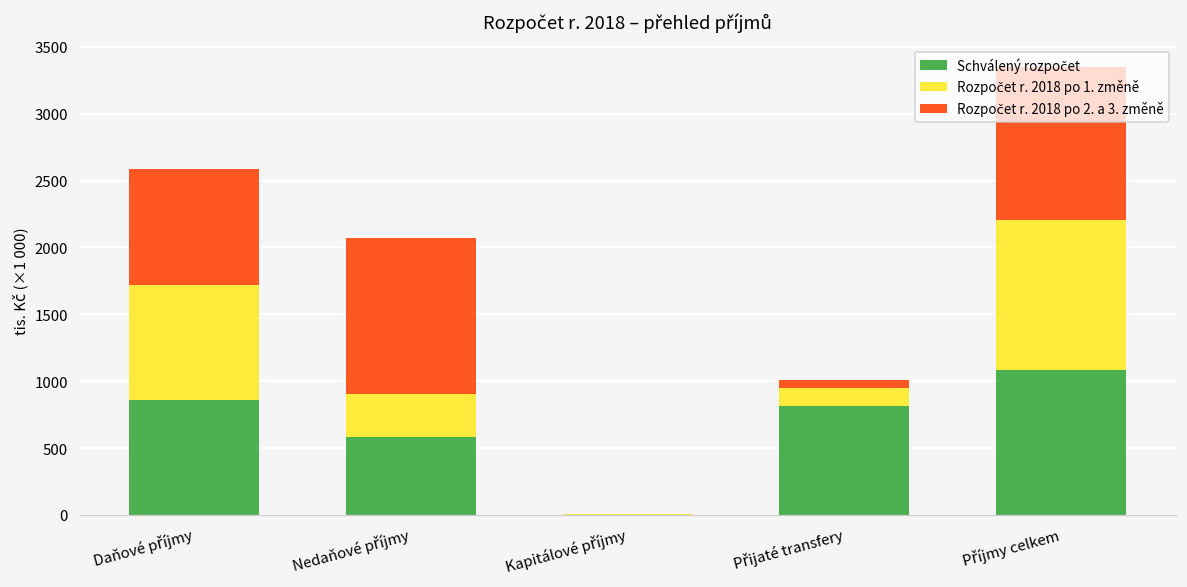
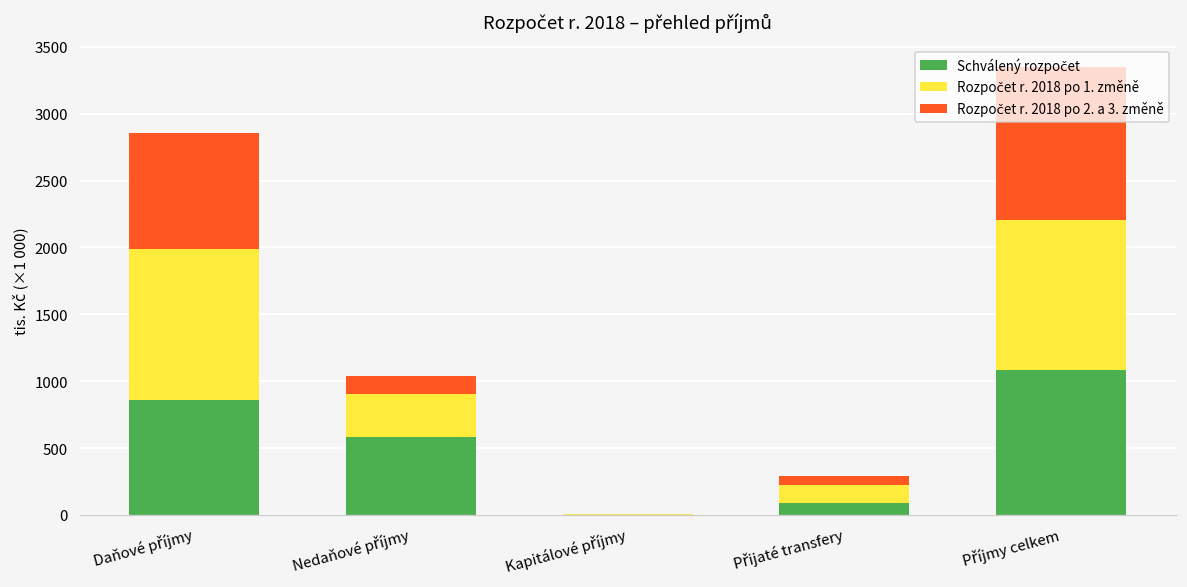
Rozpočet r. 2018 po 1. změně, Daňové příjmy: 860 -> 1130
Rozpočet r. 2018 po 2. a 3. změně, Nedaňové příjmy: 1170 -> 130
Schválený rozpočet, Přijaté transfery: 810 -> 90
